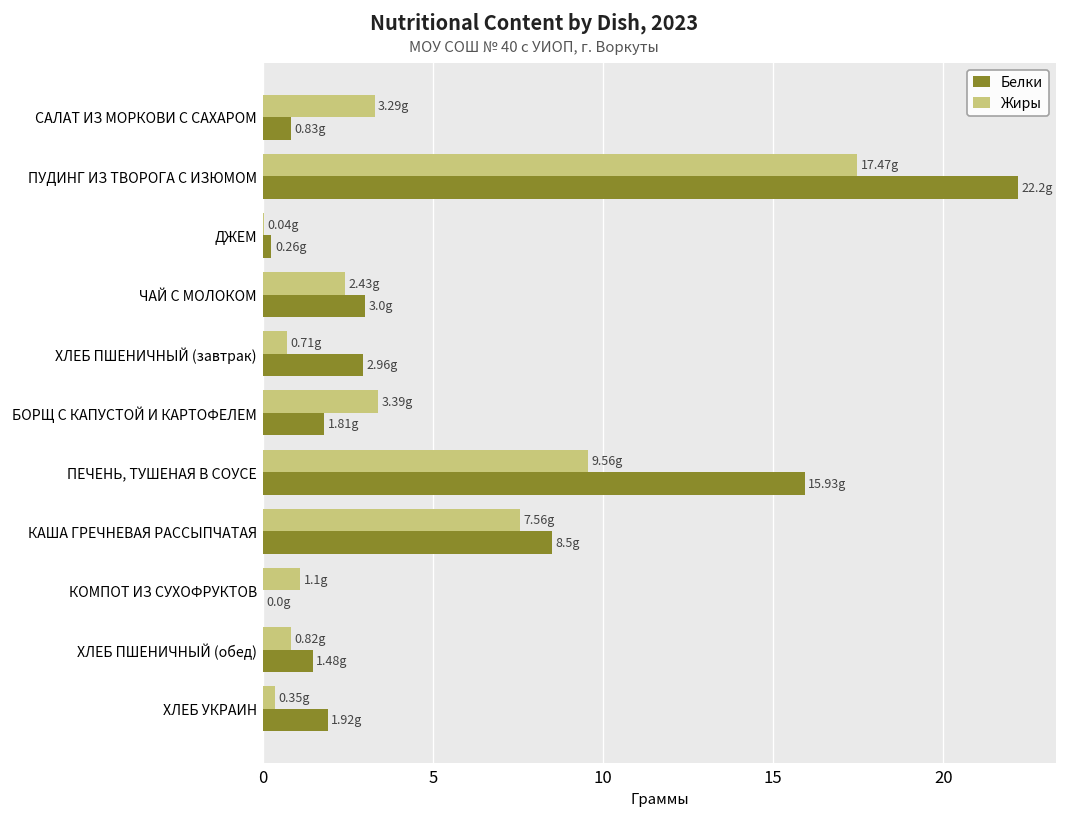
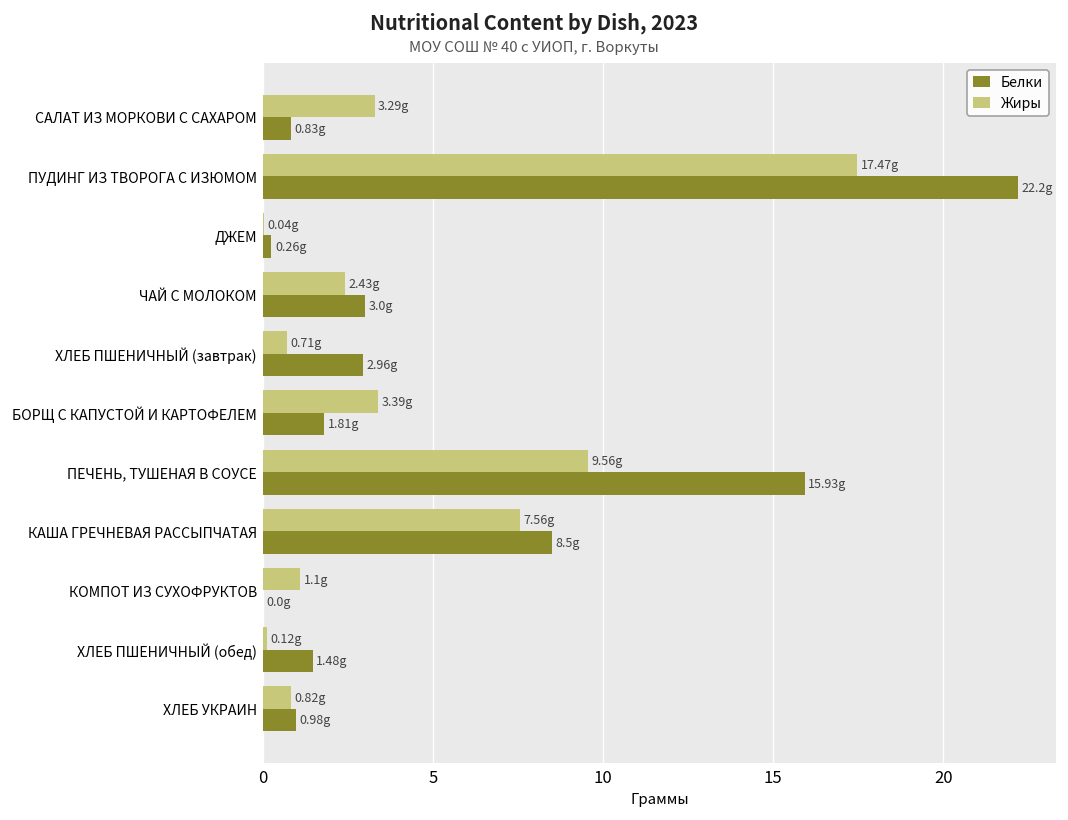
Жиры, ХЛЕБ ПШЕНИЧНЫЙ (обед): 0.82g -> 0.12g
Жиры, ХЛЕБ УКРАИН: 0.35g -> 0.82g
Белки, ХЛЕБ УКРАИН: 1.92g -> 0.98g
